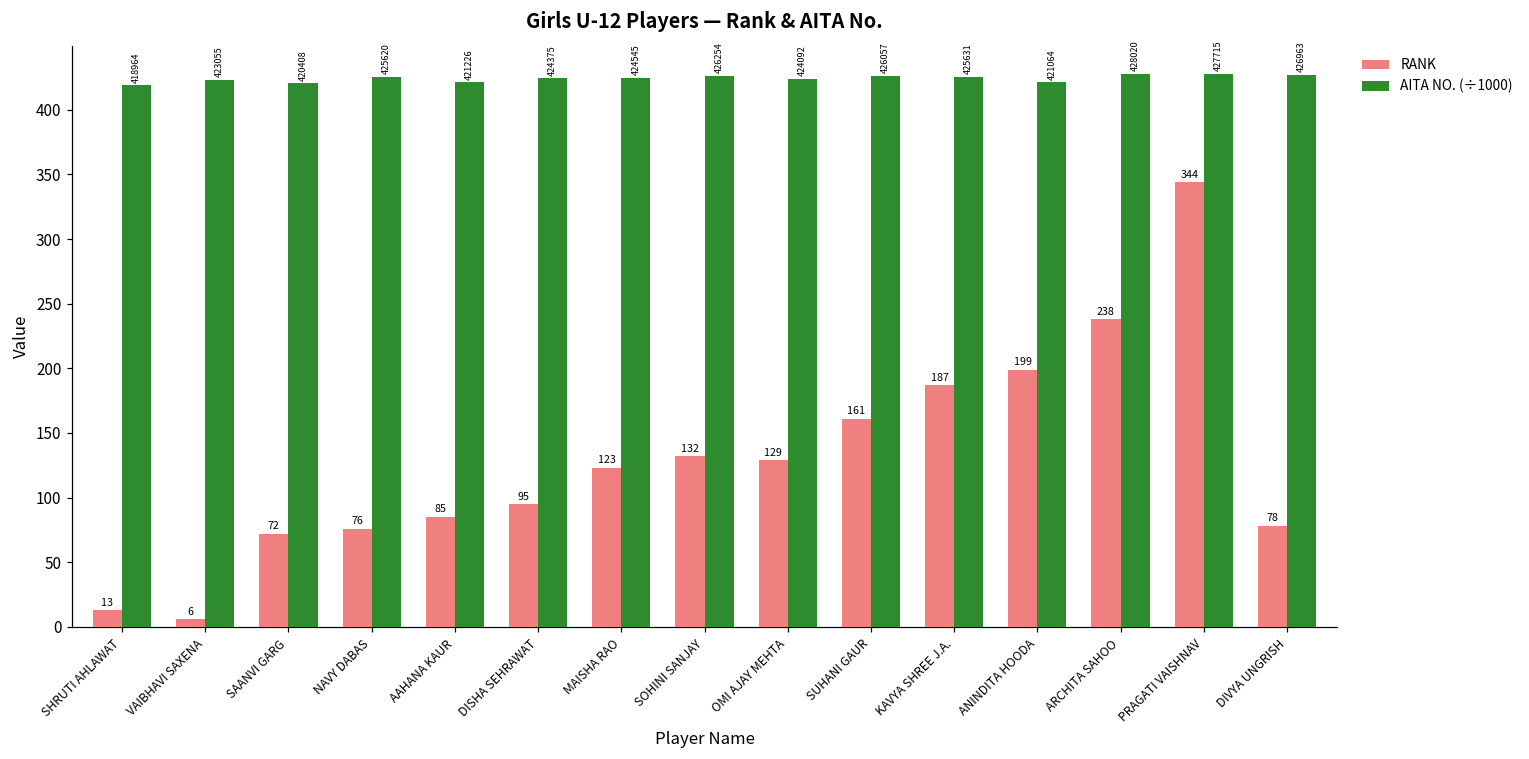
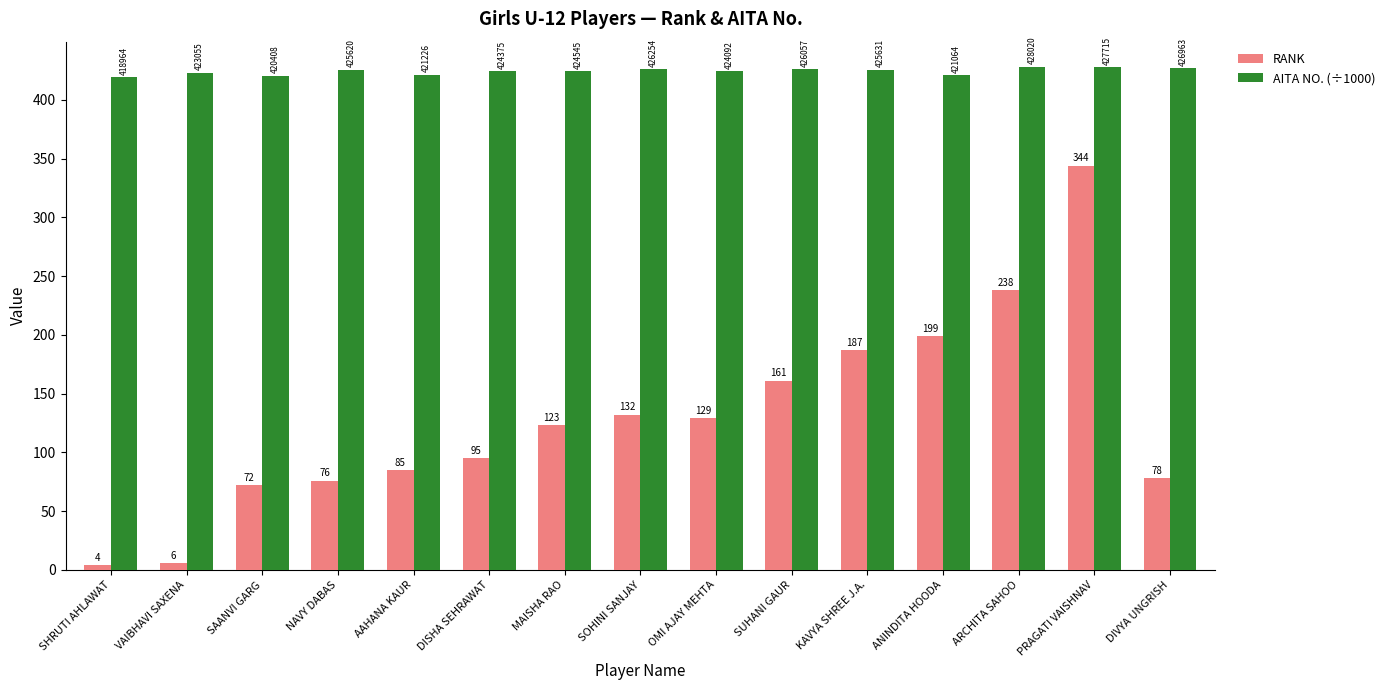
RANK, SHRUTI AHLAWAT: 13 -> 4
